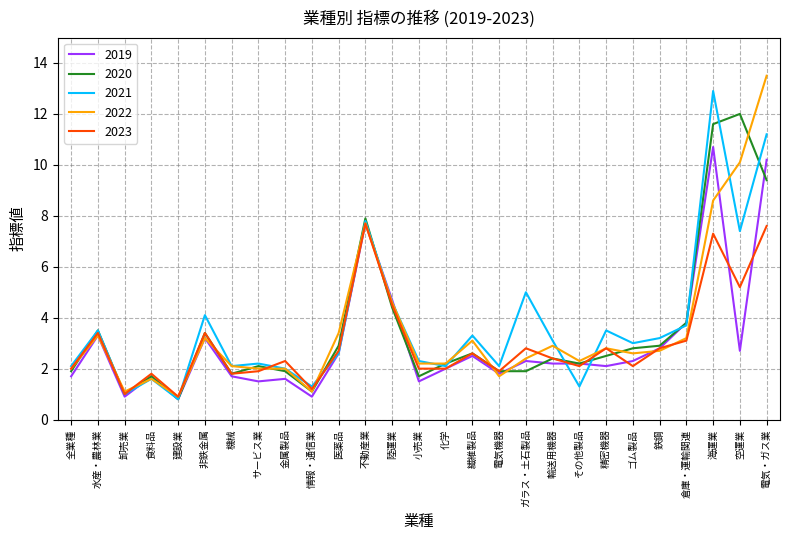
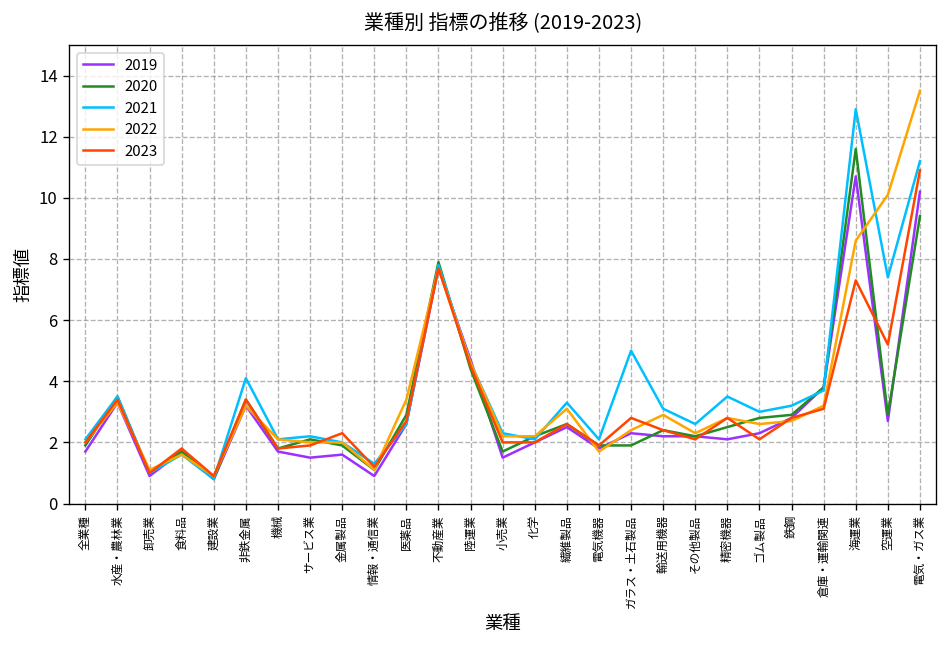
2021, その他製品: 1.3 -> 2.6
2020, 空運業: 12.0 -> 2.9
2023, 電気・ガス業: 7.6 -> 10.9
